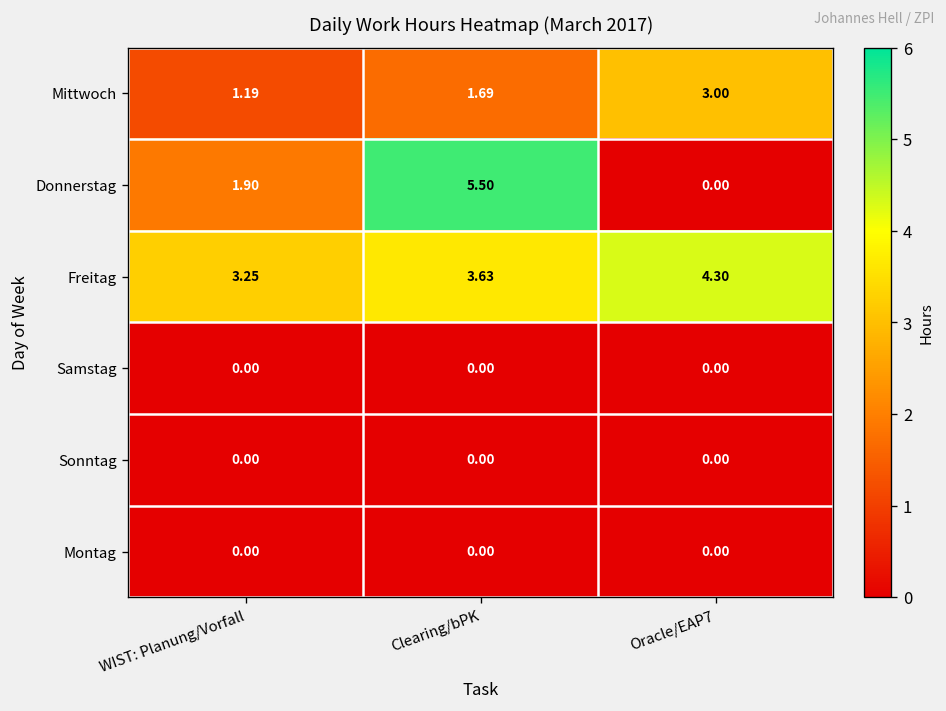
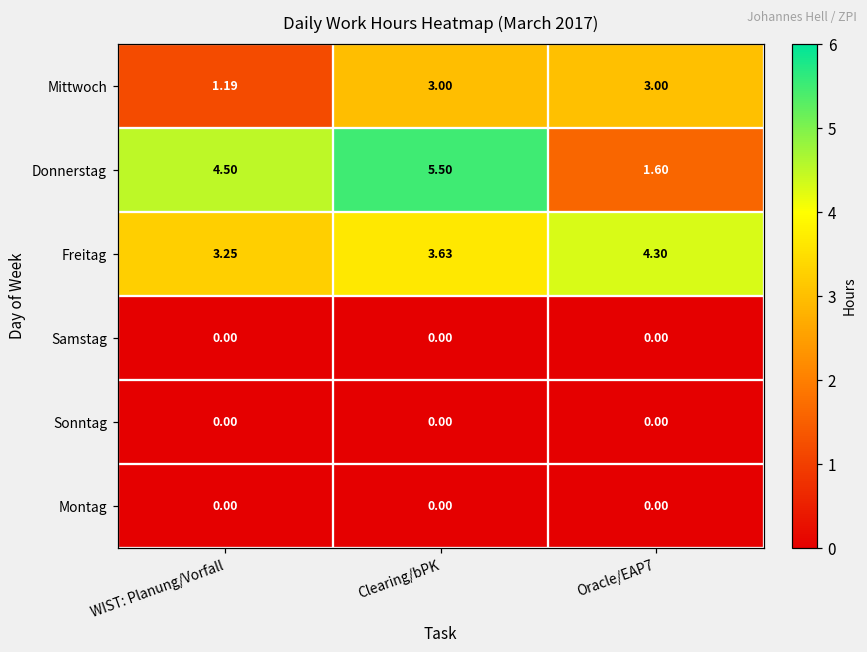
Mittwoch, Clearing/bPK: 1.69 -> 3.00
Donnerstag, WIST: Planung/Vorfall: 1.90 -> 4.50
Donnerstag, Oracle/EAP7: 0.00 -> 1.60
